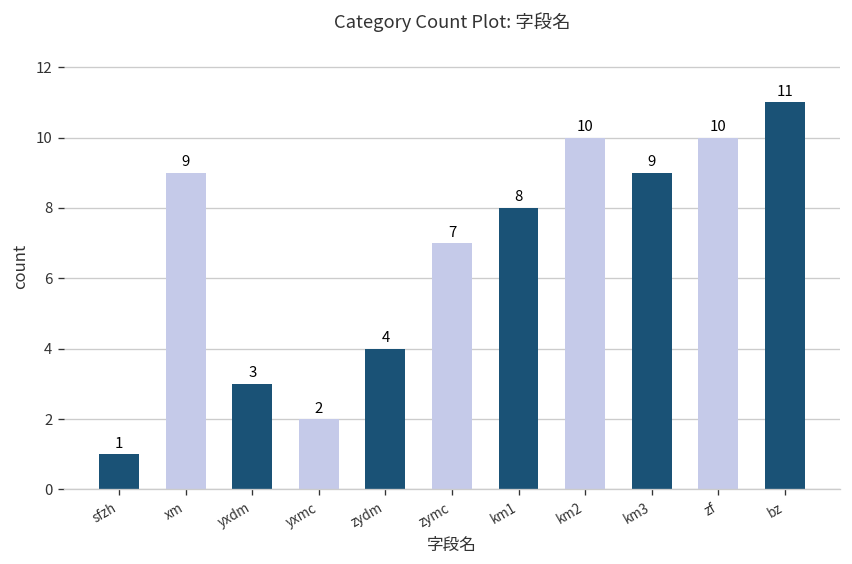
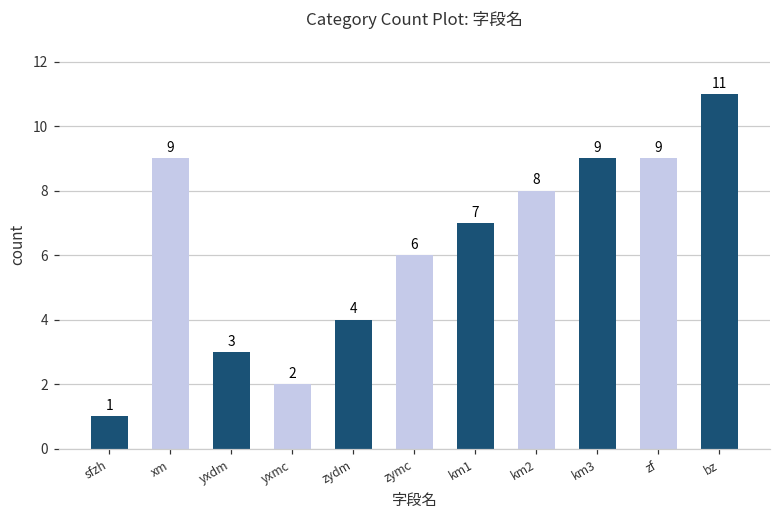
zymc: 7 -> 6
km1: 8 -> 7
km2: 10 -> 8
zf: 10 -> 9
